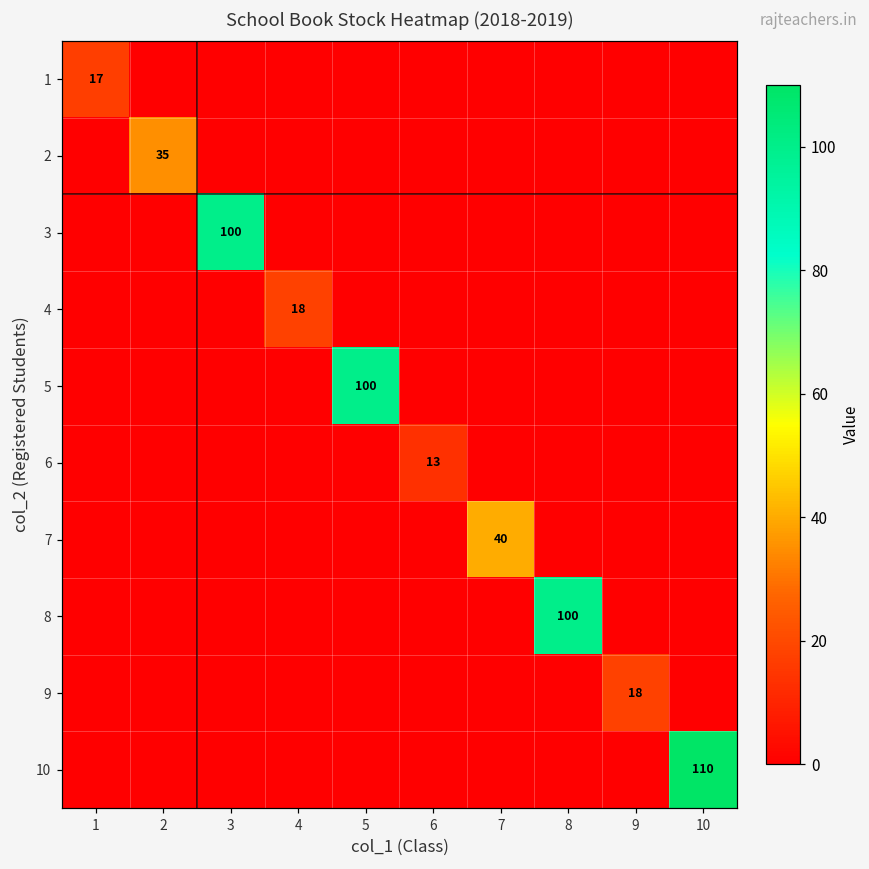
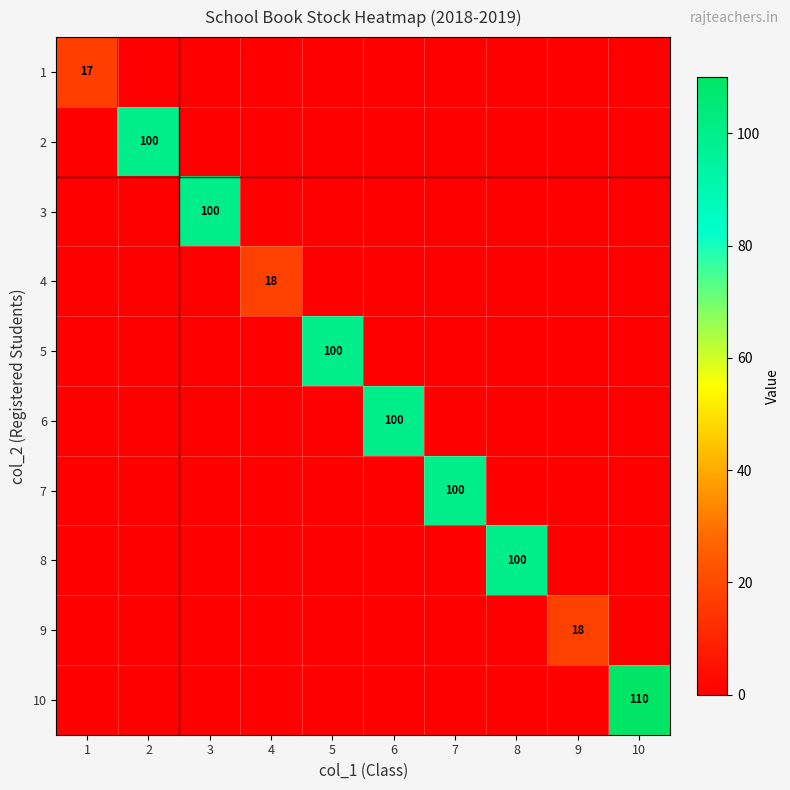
2, 2: 35 -> 100
6, 6: 13 -> 100
7, 7: 40 -> 100
